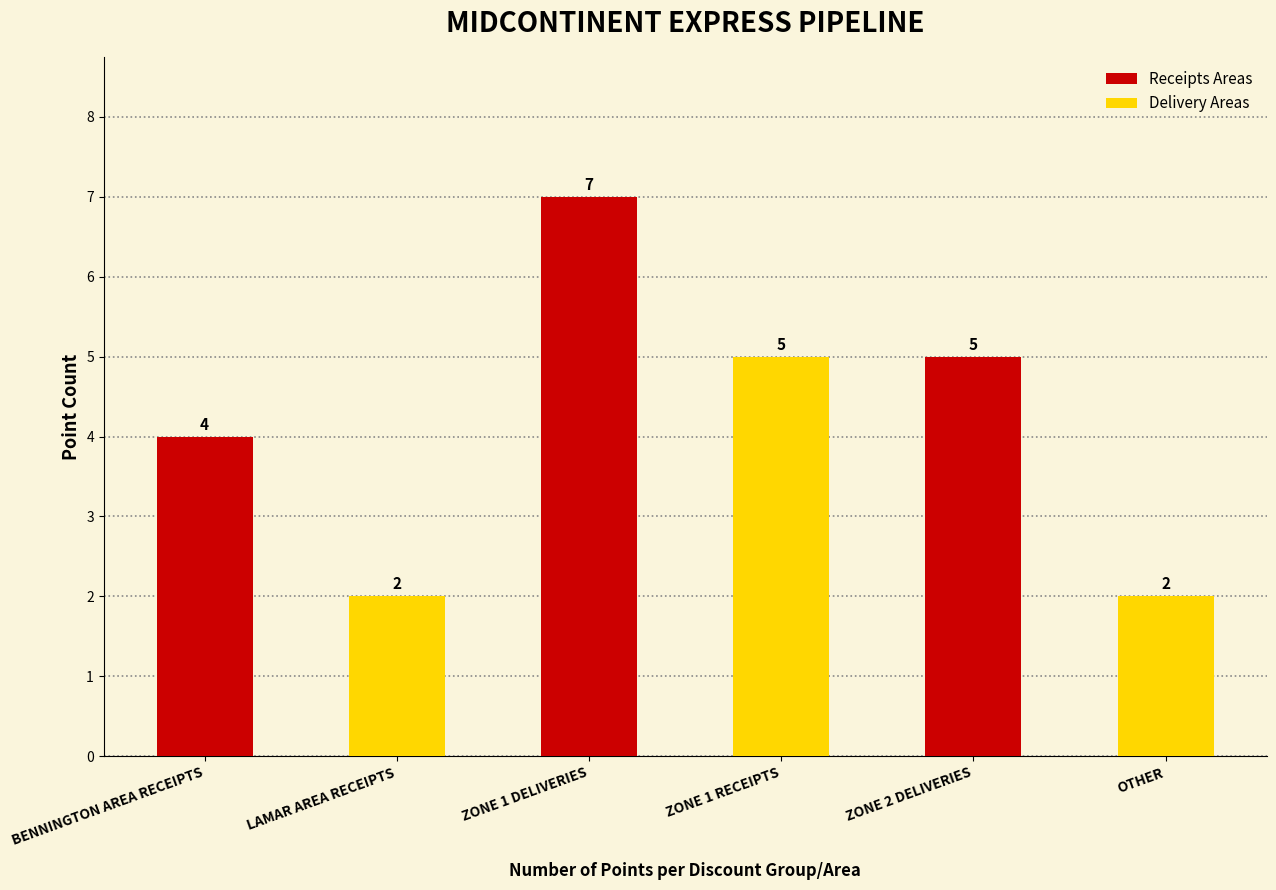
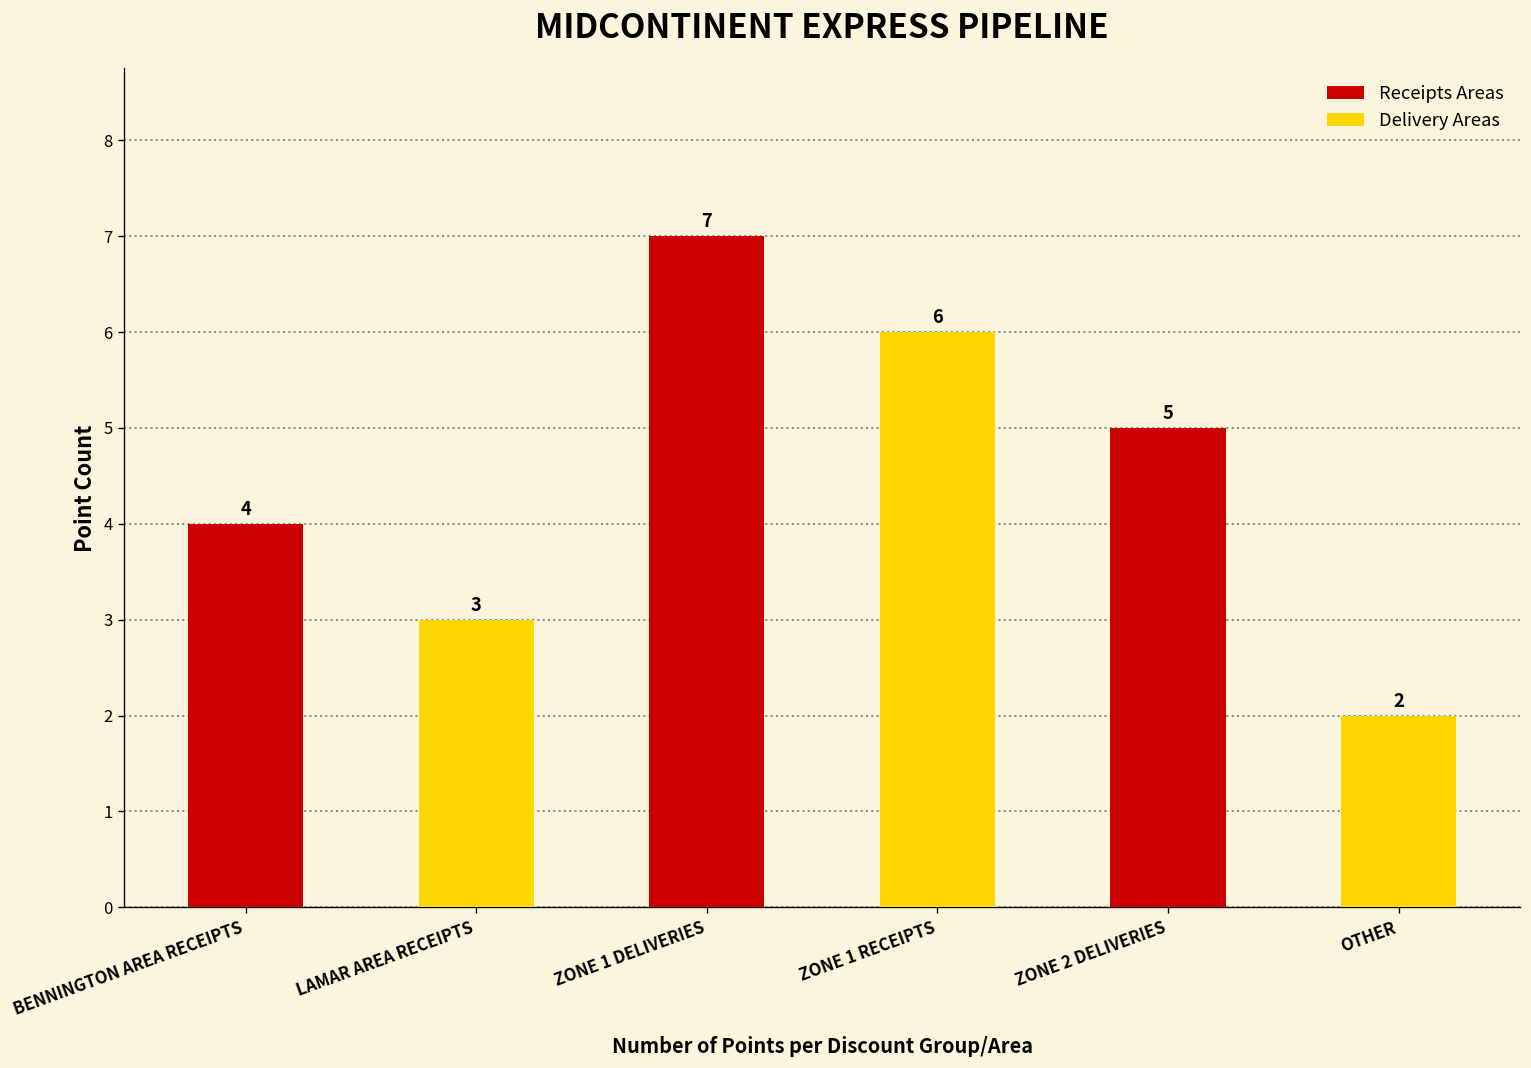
LAMAR AREA RECEIPTS: 2 -> 3
ZONE 1 RECEIPTS: 5 -> 6
